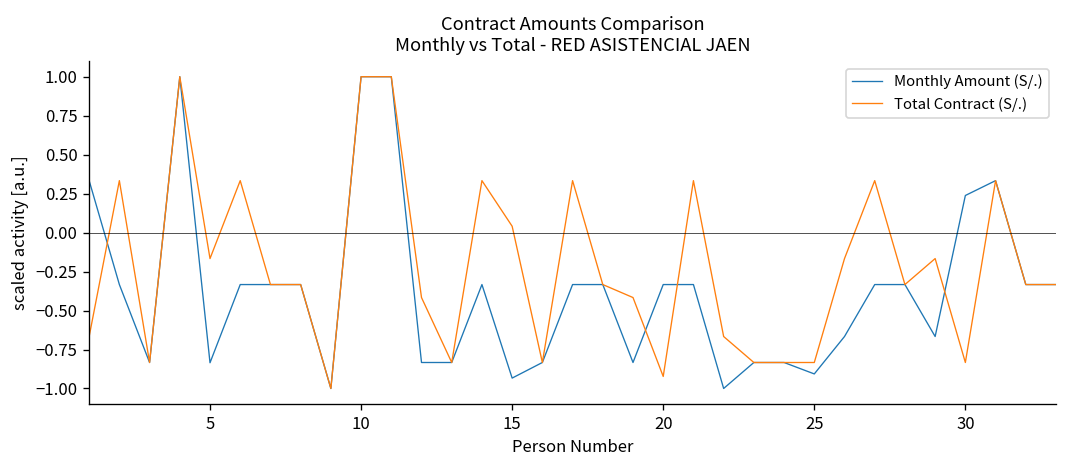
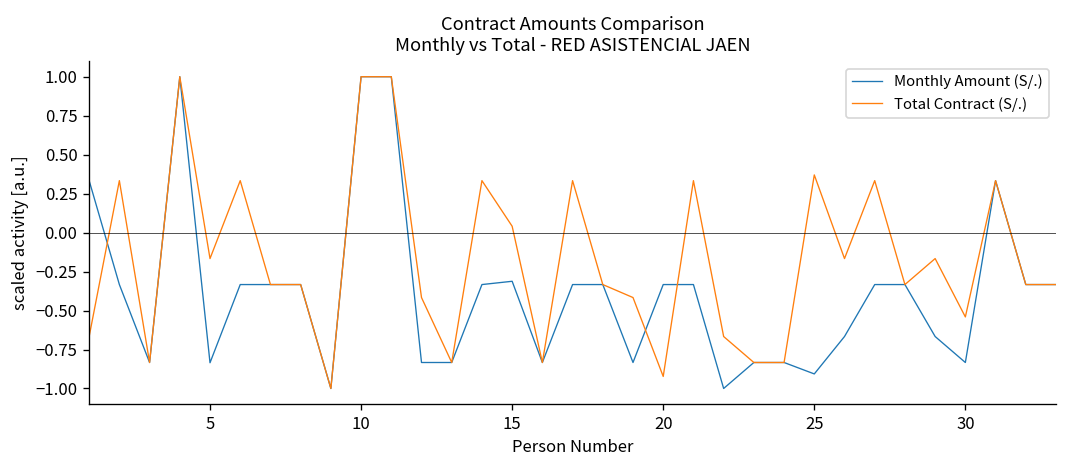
Monthly Amount (S/.), 15: -0.93 -> -0.31
Total Contract (S/.), 25: -0.83 -> 0.37
Monthly Amount (S/.), 30: 0.24 -> -0.83
Total Contract (S/.), 30: -0.83 -> -0.54
